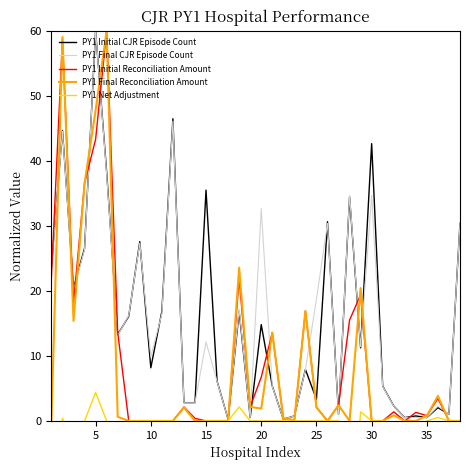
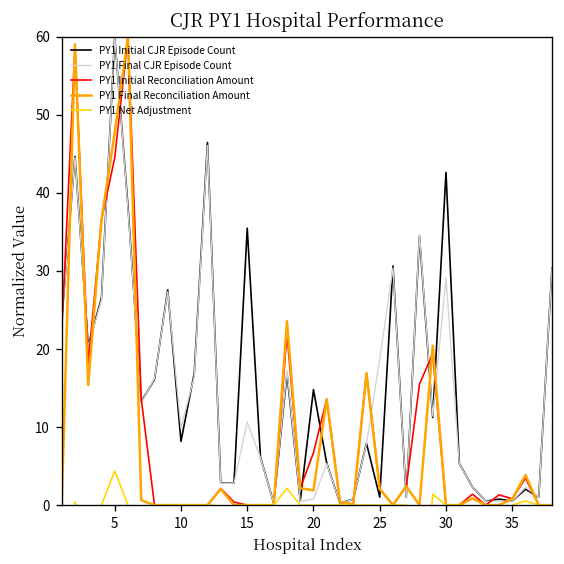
PY1 Initial Reconciliation Amount, 5: 43 -> 45
PY1 Final CJR Episode Count, 15: 12 -> 11
PY1 Final CJR Episode Count, 20: 33 -> 1
PY1 Initial CJR Episode Count, 25: 3 -> 1
PY1 Final CJR Episode Count, 30: 35 -> 29
